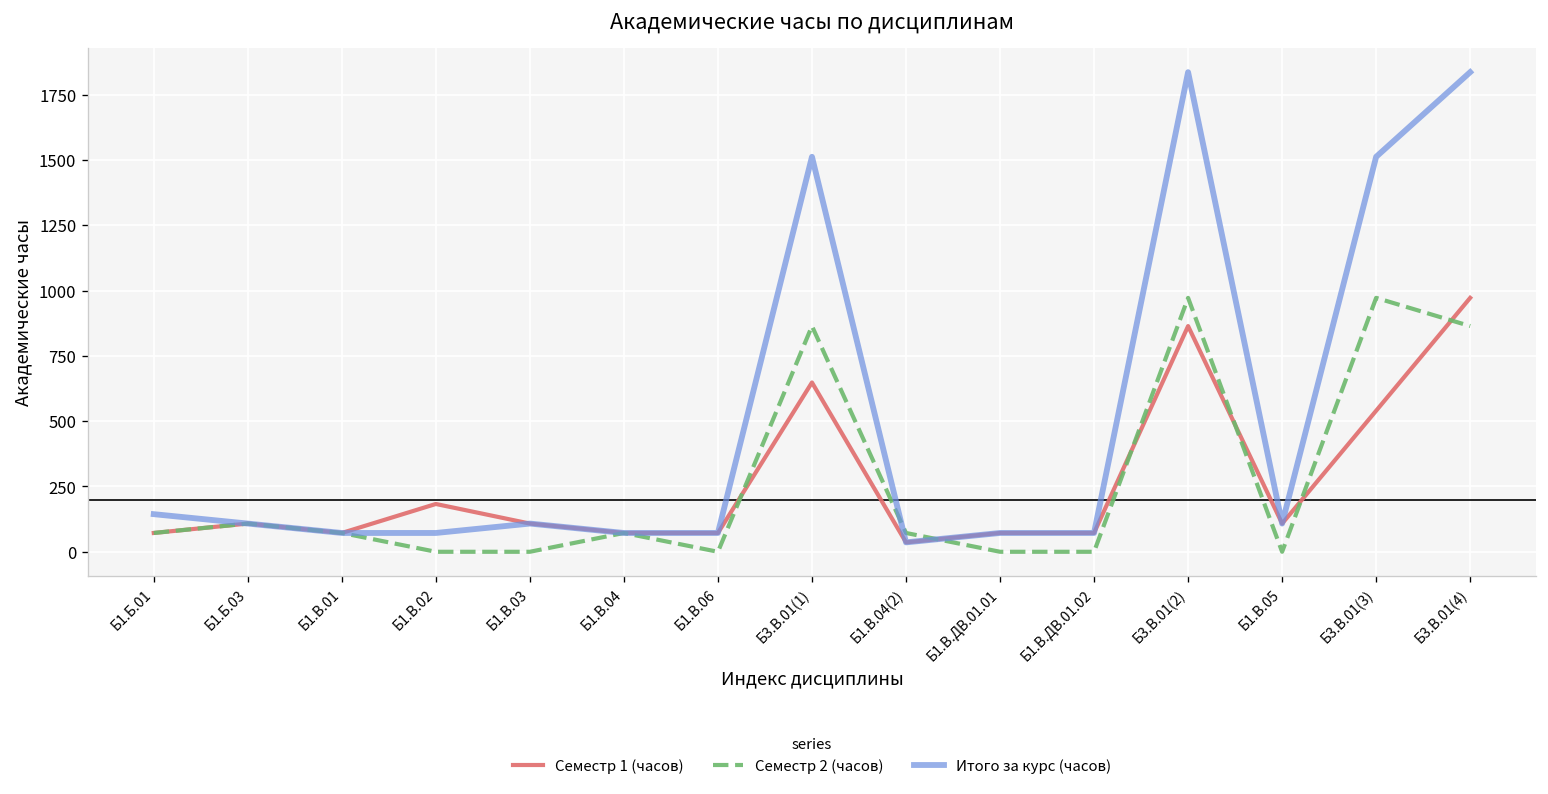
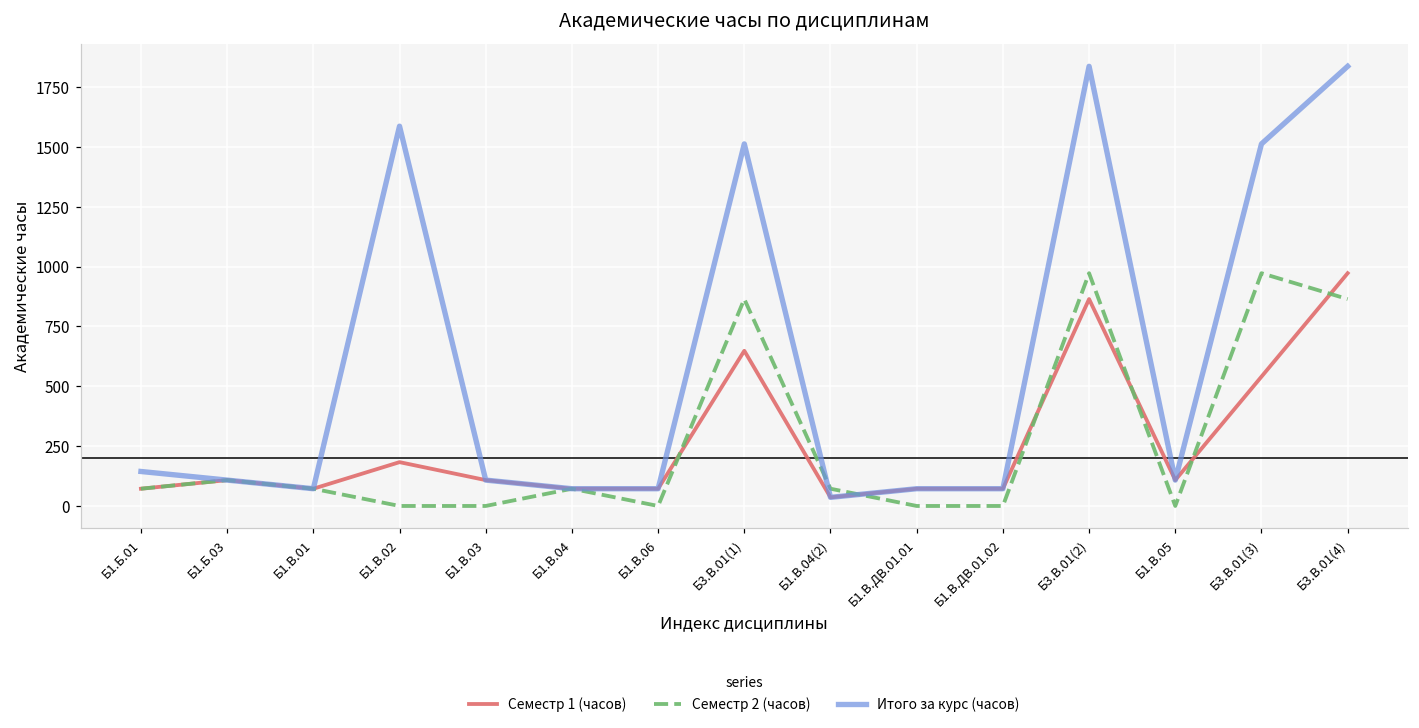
Итого за курс (часов), Б1.В.02: 70 -> 1590
